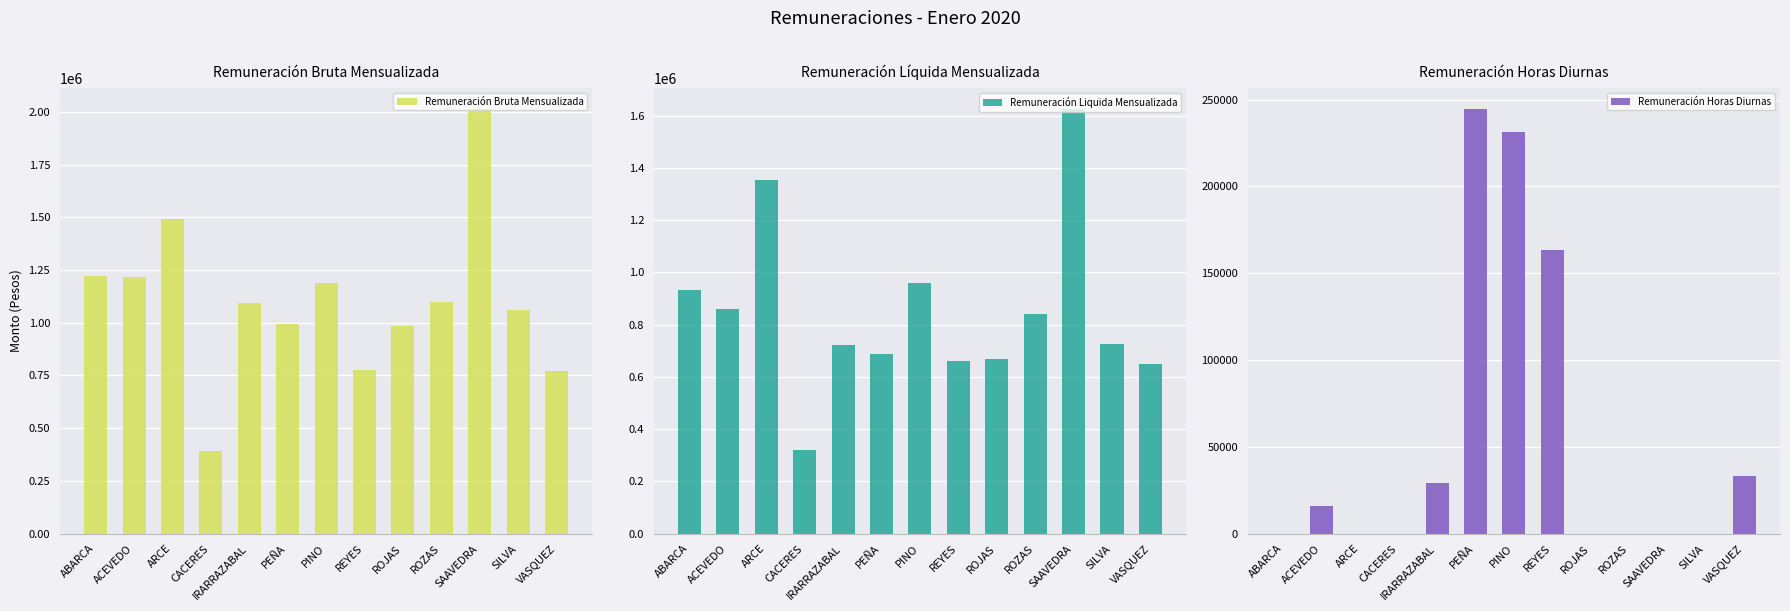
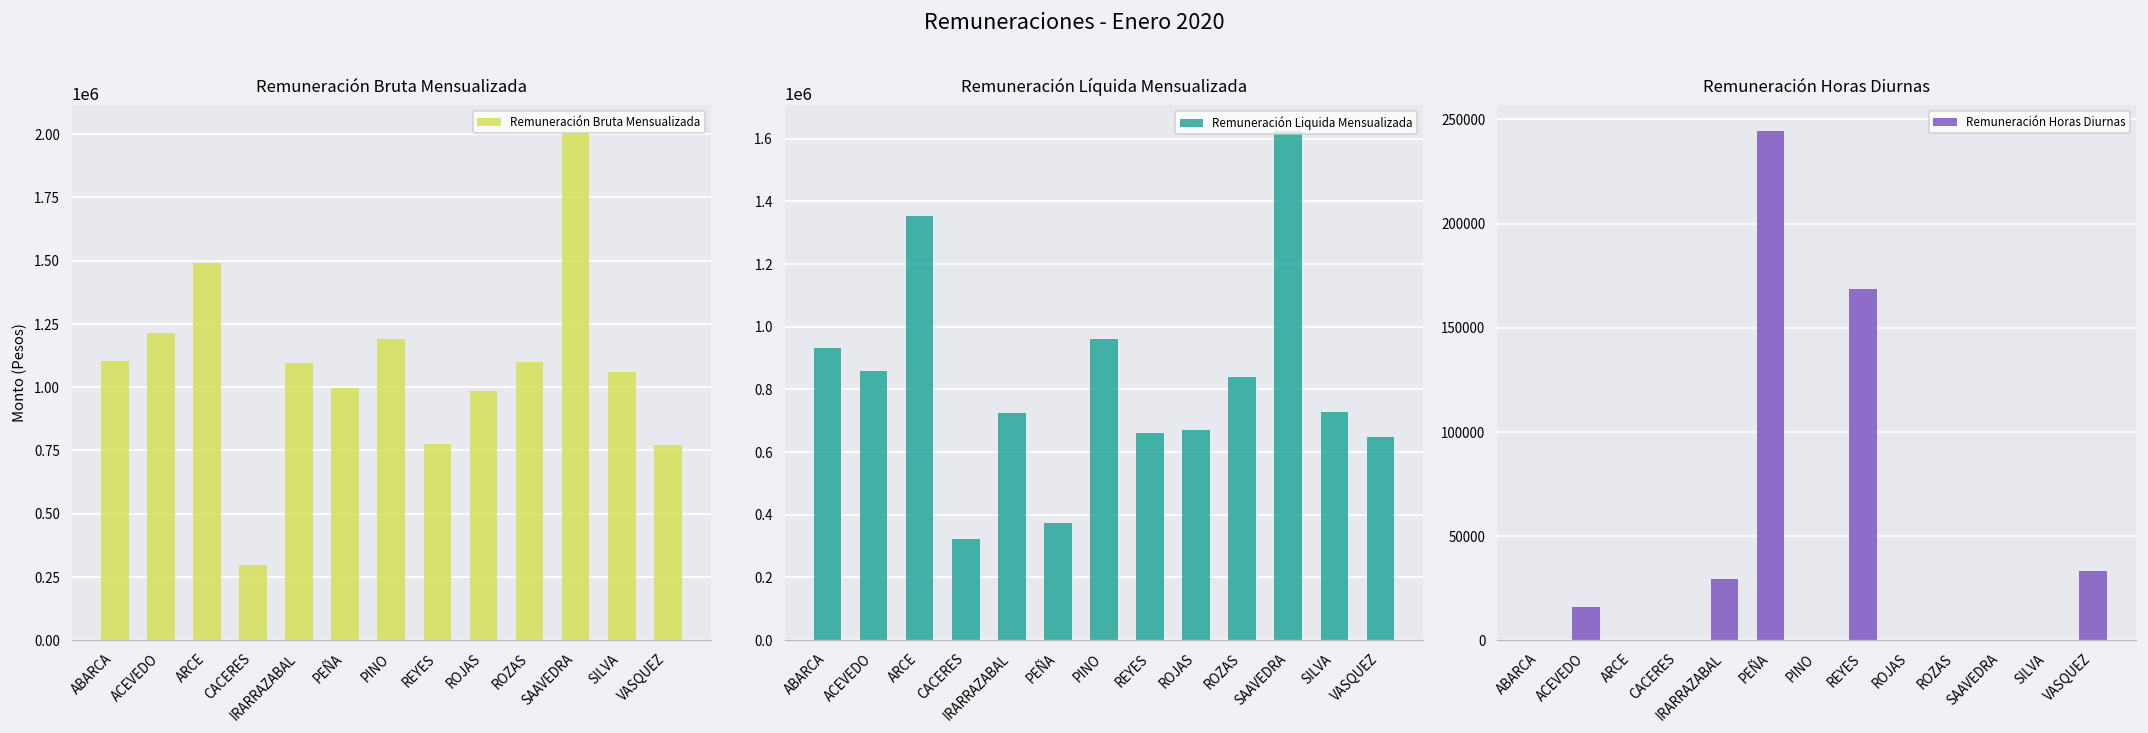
Remuneración Bruta Mensualizada, ABARCA: 1220000 -> 1100000
Remuneración Bruta Mensualizada, CACERES: 390000 -> 300000
Remuneración Líquida Mensualizada, PEÑA: 690000 -> 370000
Remuneración Horas Diurnas, PINO: 231000 -> 0
Remuneración Horas Diurnas, REYES: 163000 -> 169000
